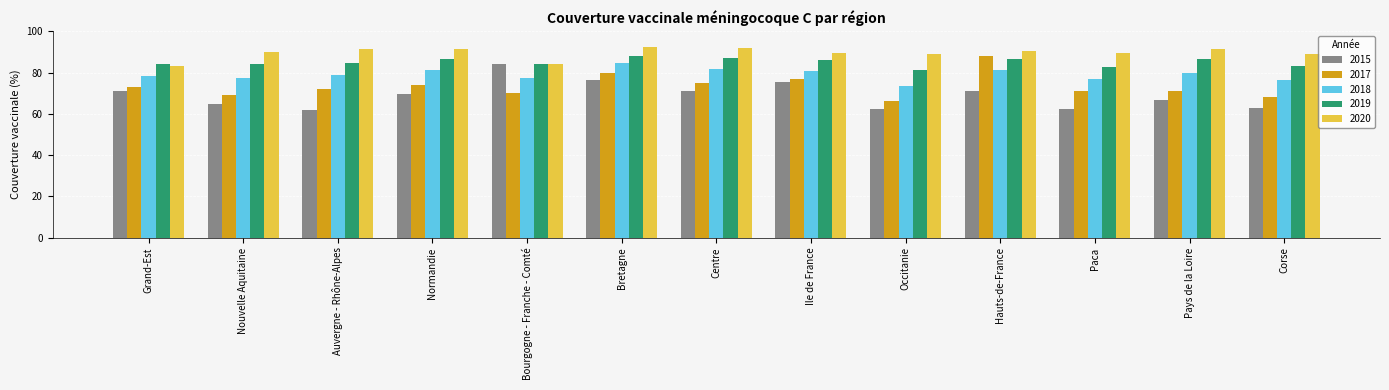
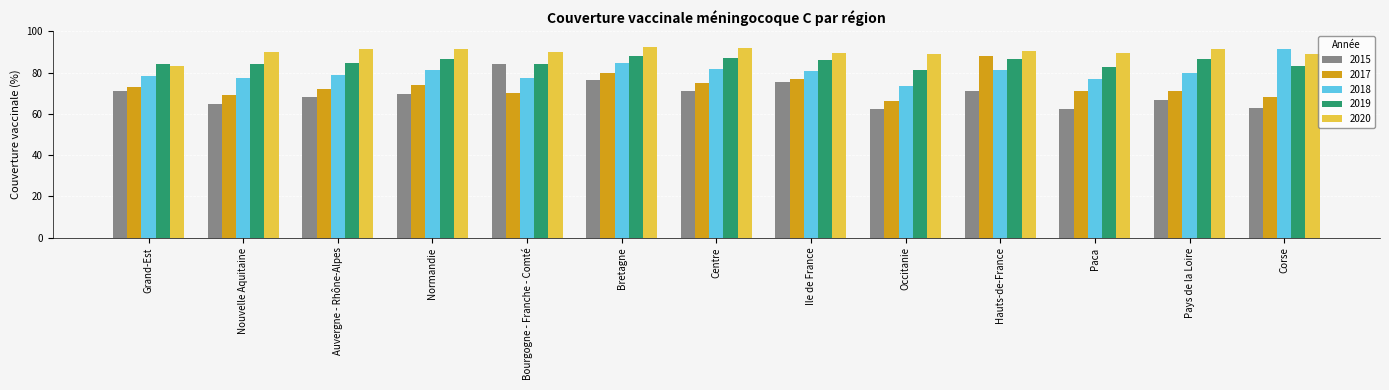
2015, Auvergne - Rhône-Alpes: 62 -> 68
2020, Bourgogne - Franche - Comté: 84 -> 90
2018, Corse: 76 -> 91
